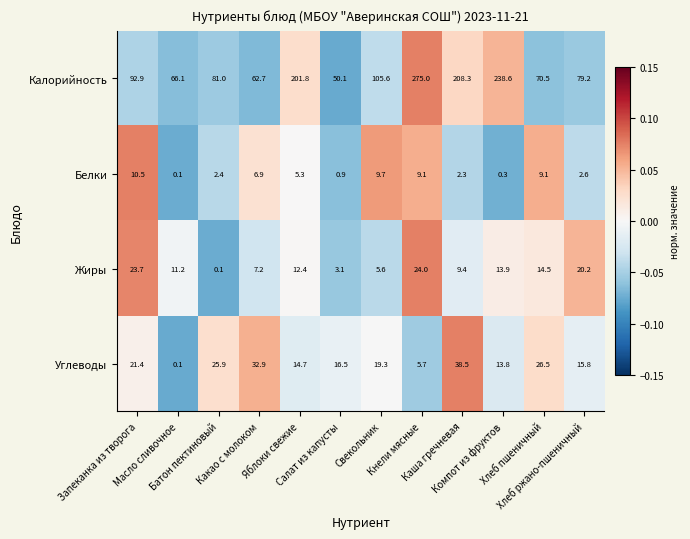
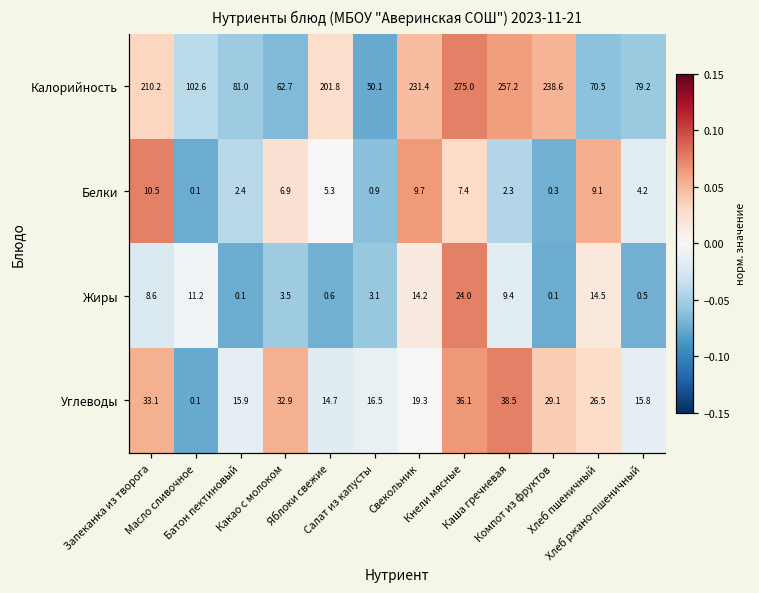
Калорийность, Запеканка из творога: 92.9 -> 210.2
Калорийность, Масло сливочное: 66.1 -> 102.6
Калорийность, Свекольник: 105.6 -> 231.4
Калорийность, Каша гречневая: 208.3 -> 257.2
Белки, Кнели мясные: 9.1 -> 7.4
Белки, Хлеб ржано-пшеничный: 2.6 -> 4.2
Жиры, Запеканка из творога: 23.7 -> 8.6
Жиры, Какао с молоком: 7.2 -> 3.5
Жиры, Яблоки свежие: 12.4 -> 0.6
Жиры, Свекольник: 5.6 -> 14.2
Жиры, Компот из фруктов: 13.9 -> 0.1
Жиры, Хлеб ржано-пшеничный: 20.2 -> 0.5
Углеводы, Запеканка из творога: 21.4 -> 33.1
Углеводы, Батон пектиновый: 25.9 -> 15.9
Углеводы, Кнели мясные: 5.7 -> 36.1
Углеводы, Компот из фруктов: 13.8 -> 29.1
